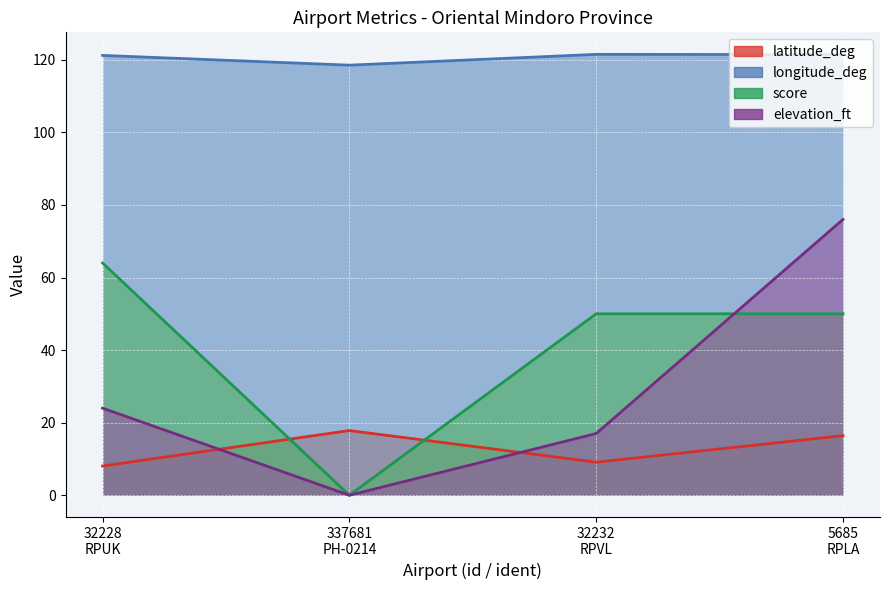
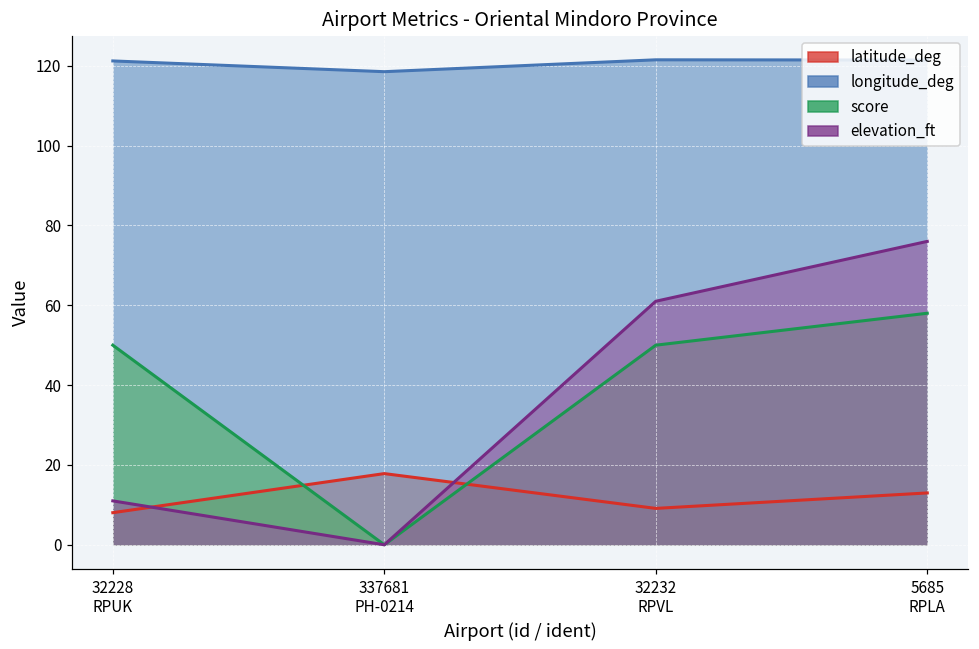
score, 32228 RPUK: 64 -> 50
elevation_ft, 32228 RPUK: 24 -> 11
elevation_ft, 32232 RPVL: 17 -> 61
latitude_deg, 5685 RPLA: 16 -> 13
score, 5685 RPLA: 50 -> 58
